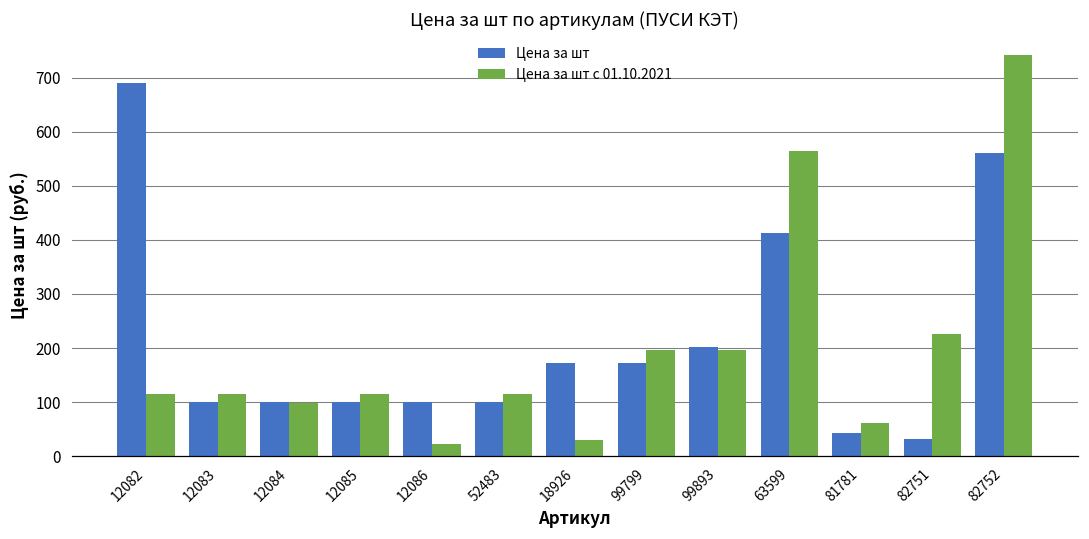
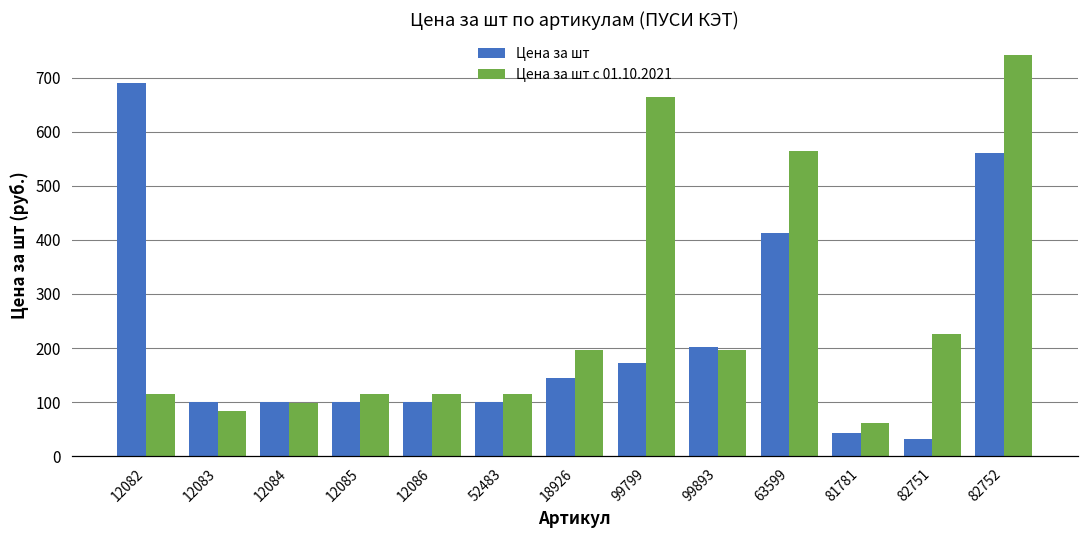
Цена за шт с 01.10.2021, 12083: 120 -> 80
Цена за шт с 01.10.2021, 12086: 20 -> 120
Цена за шт, 18926: 170 -> 140
Цена за шт с 01.10.2021, 18926: 30 -> 200
Цена за шт с 01.10.2021, 99799: 200 -> 660
